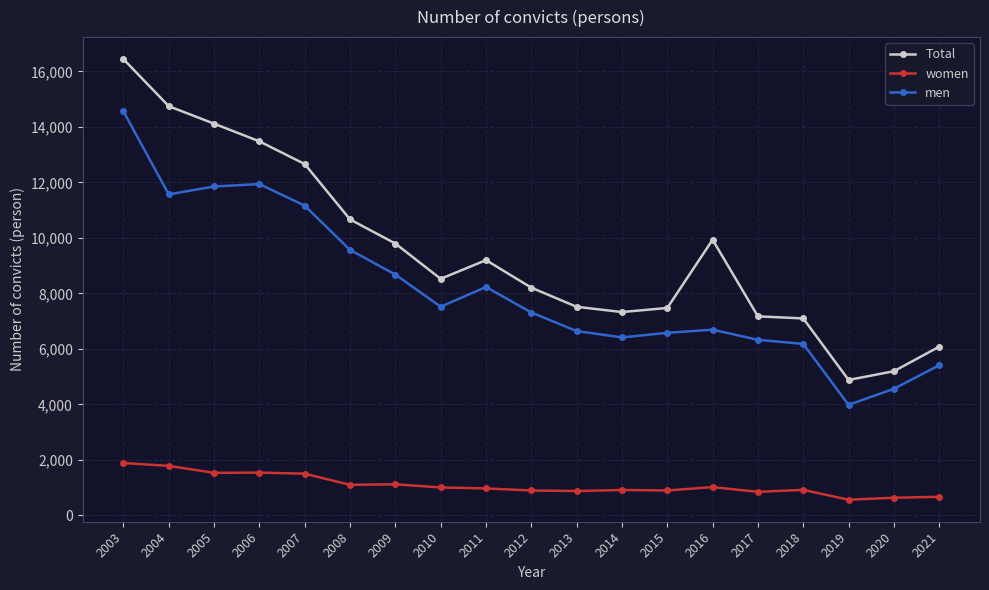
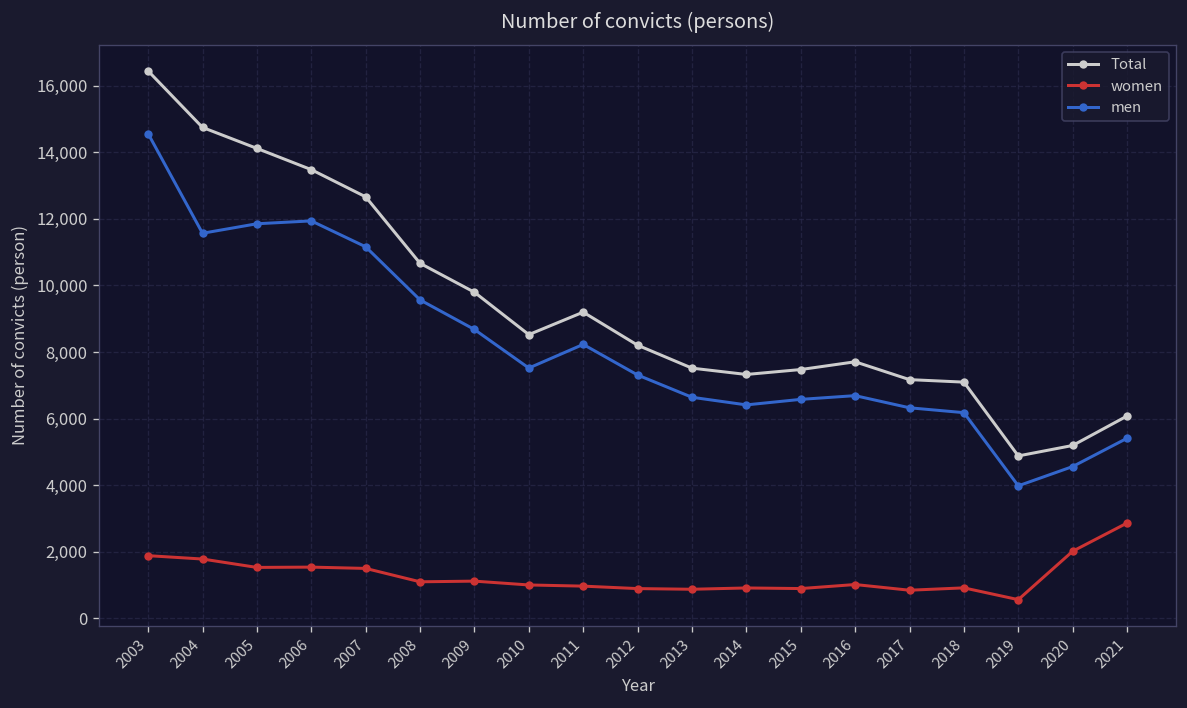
Total, 2016: 9,900 -> 7,700
women, 2020: 600 -> 2,000
women, 2021: 700 -> 2,900
